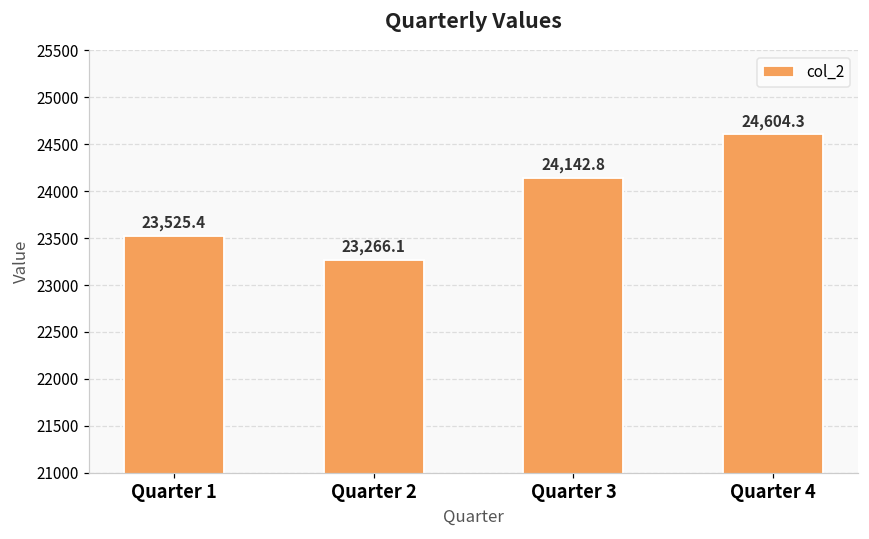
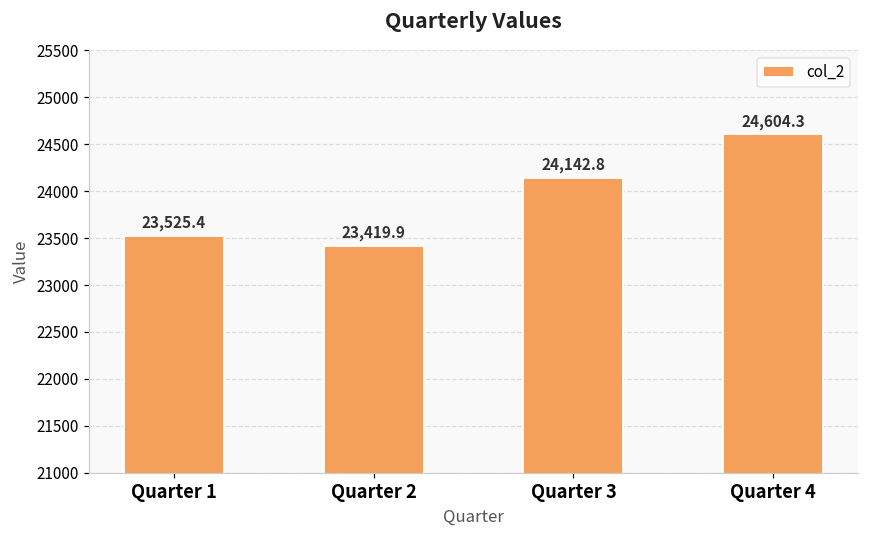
Quarter 2: 23,266.1 -> 23,419.9
